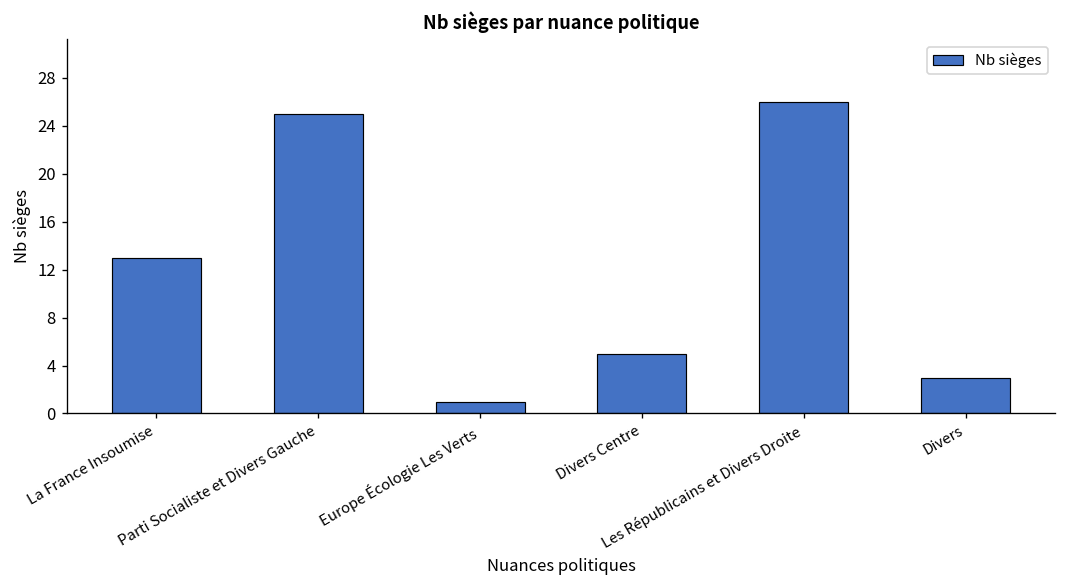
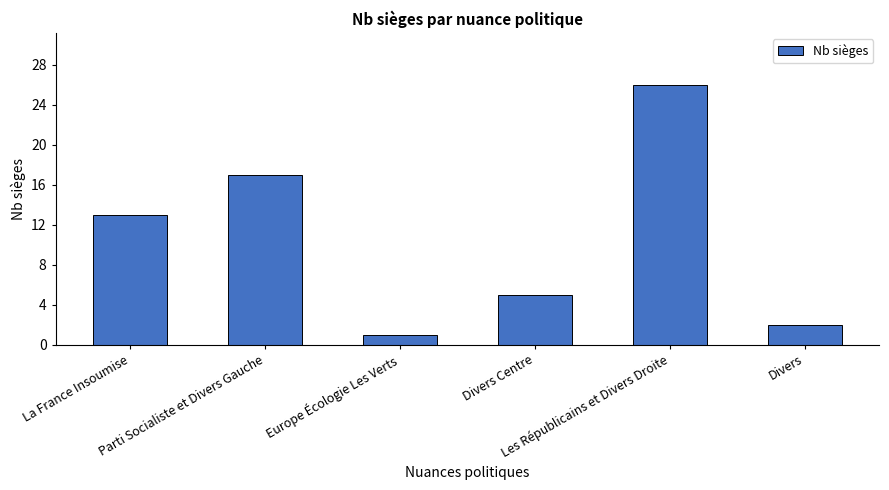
Parti Socialiste et Divers Gauche: 25 -> 17
Divers: 3 -> 2
